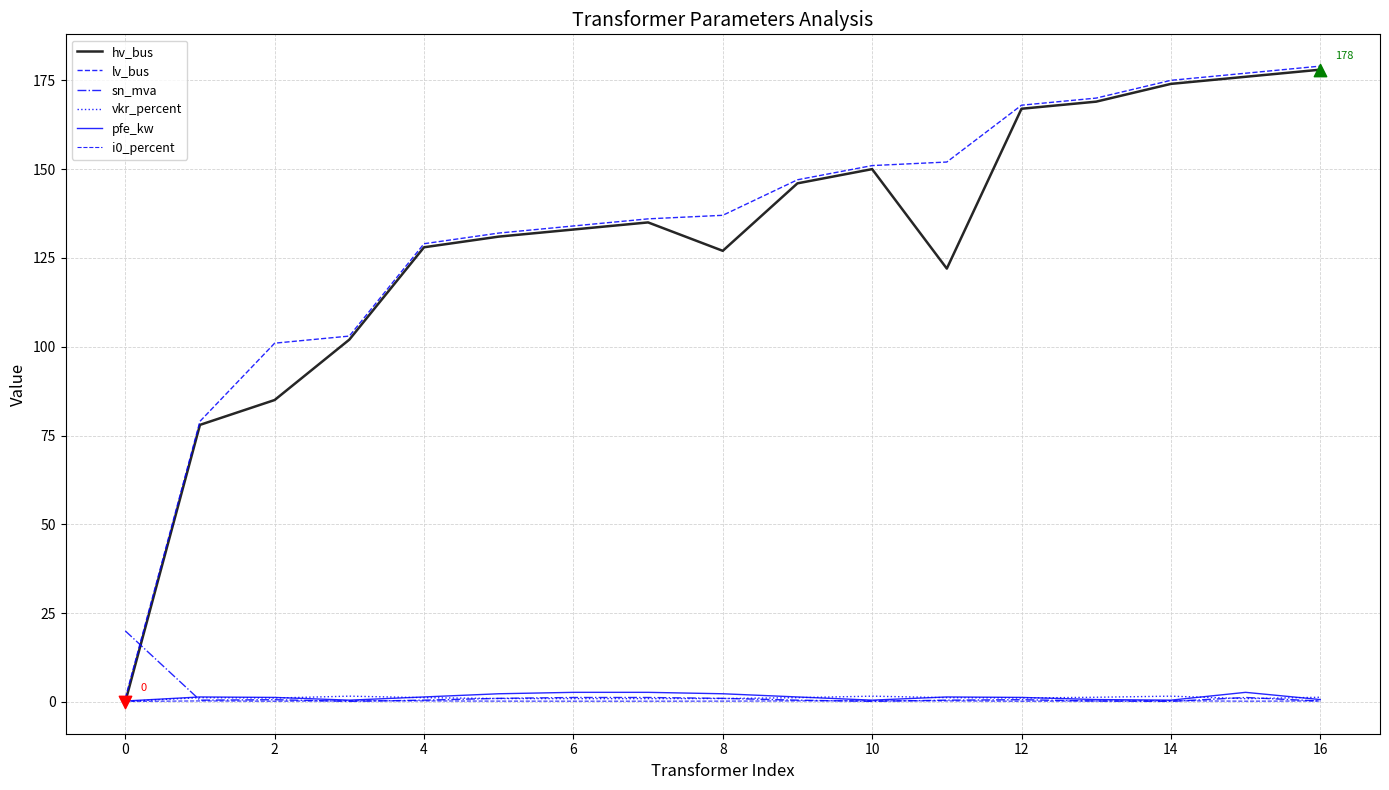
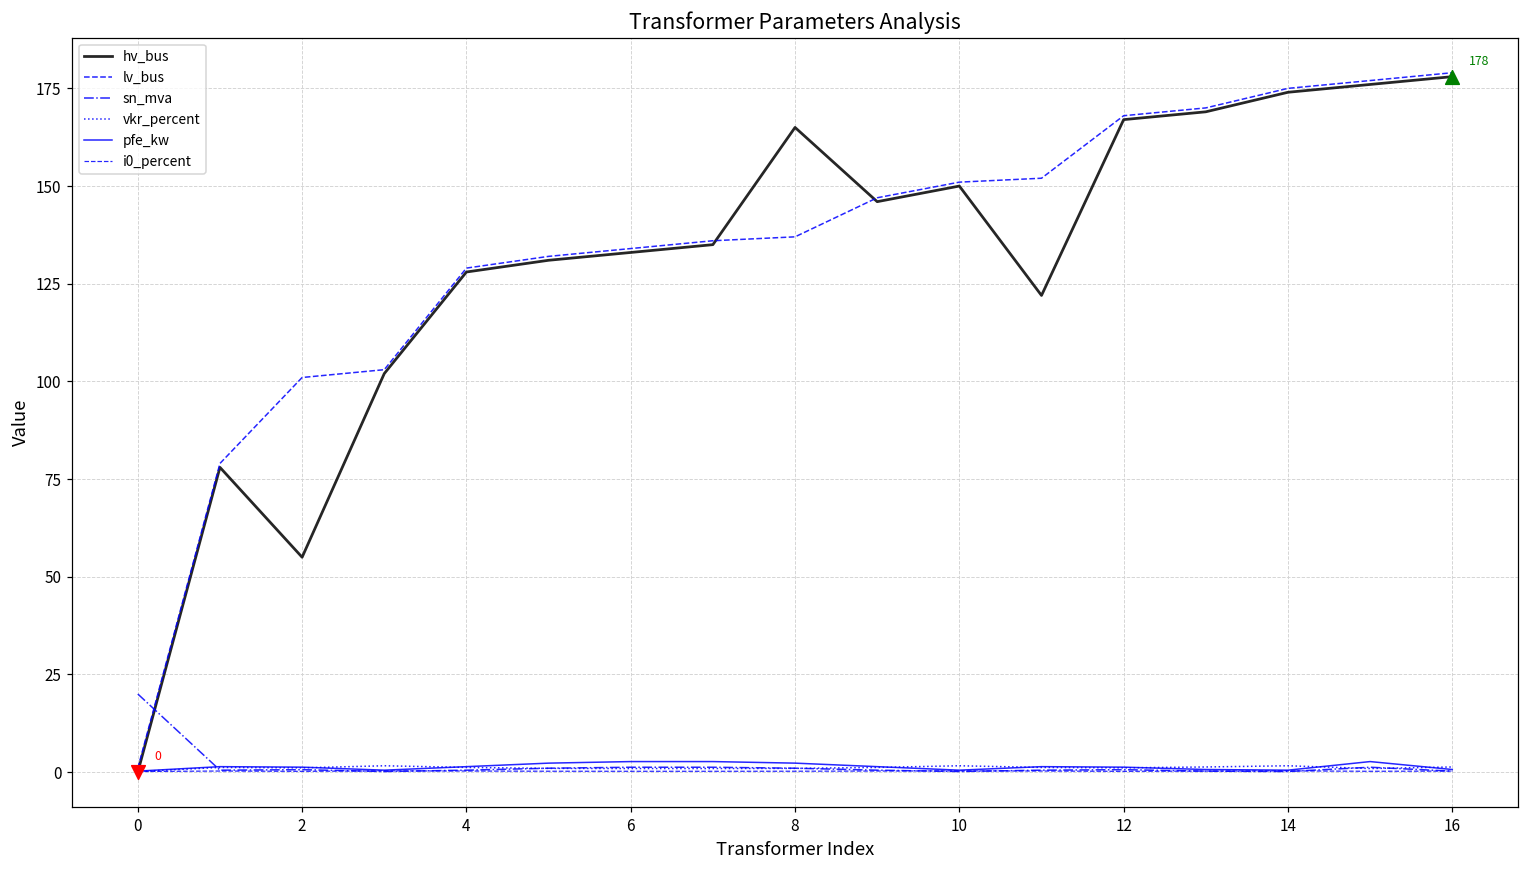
hv_bus, 2: 85 -> 55
hv_bus, 8: 127 -> 165
